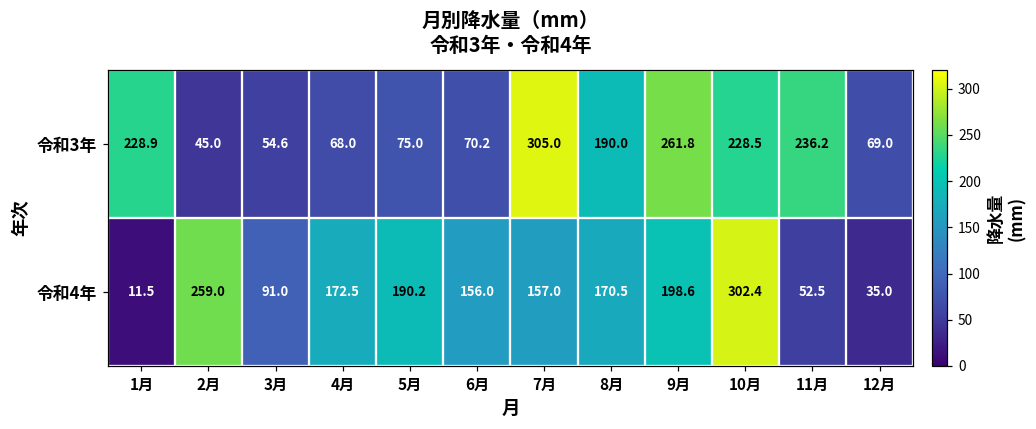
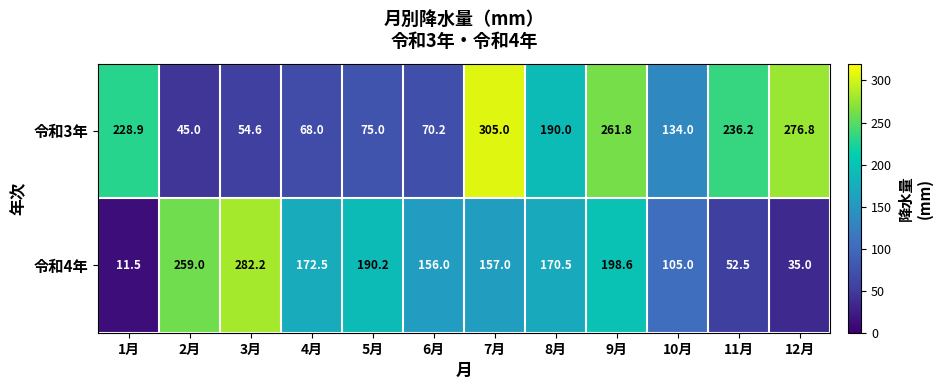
令和3年, 10月: 228.5 -> 134.0
令和3年, 12月: 69.0 -> 276.8
令和4年, 3月: 91.0 -> 282.2
令和4年, 10月: 302.4 -> 105.0
